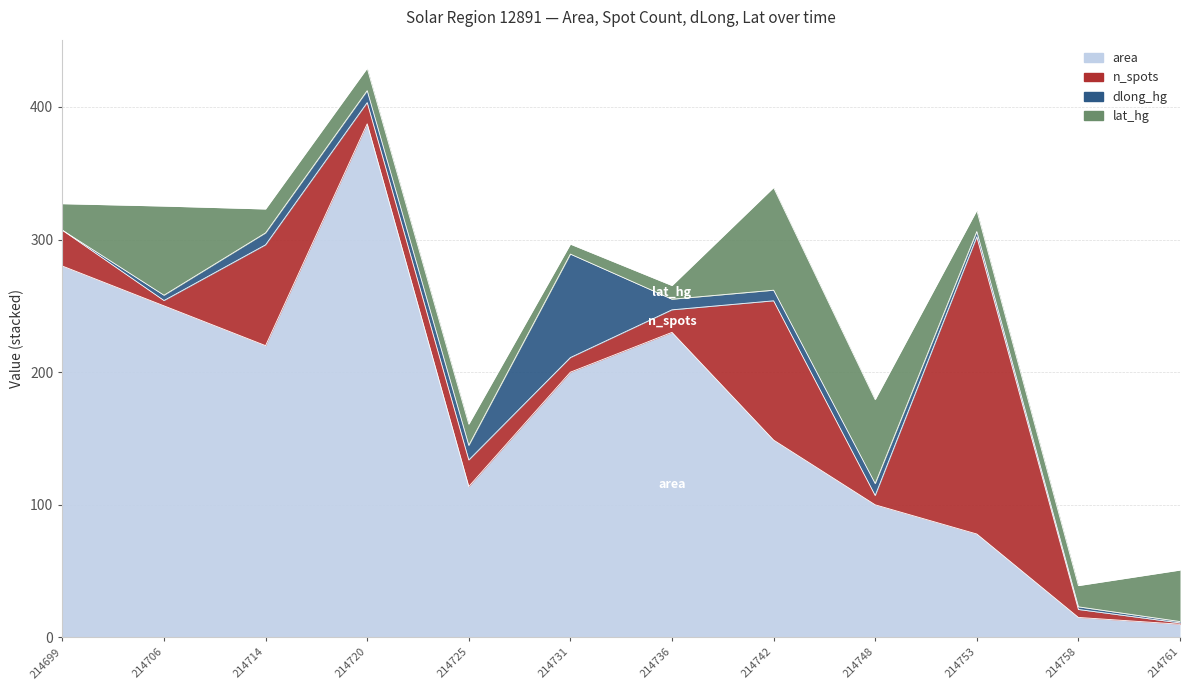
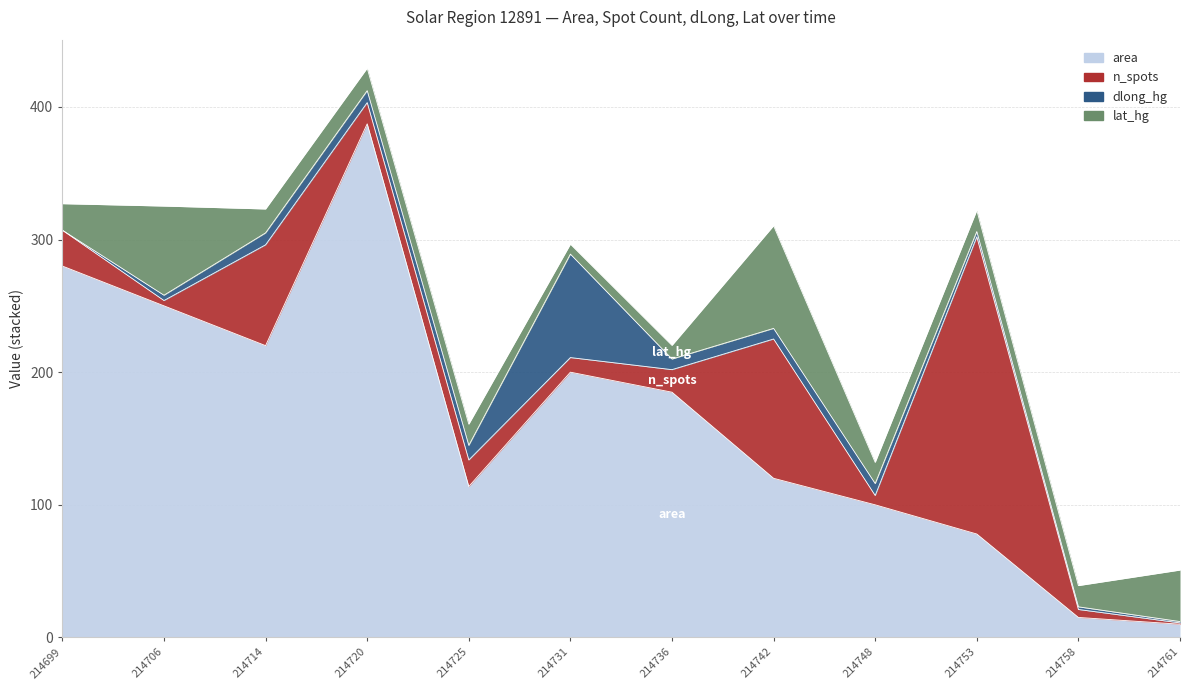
area, 214736: 230 -> 185
area, 214742: 149 -> 120
lat_hg, 214748: 63 -> 16
